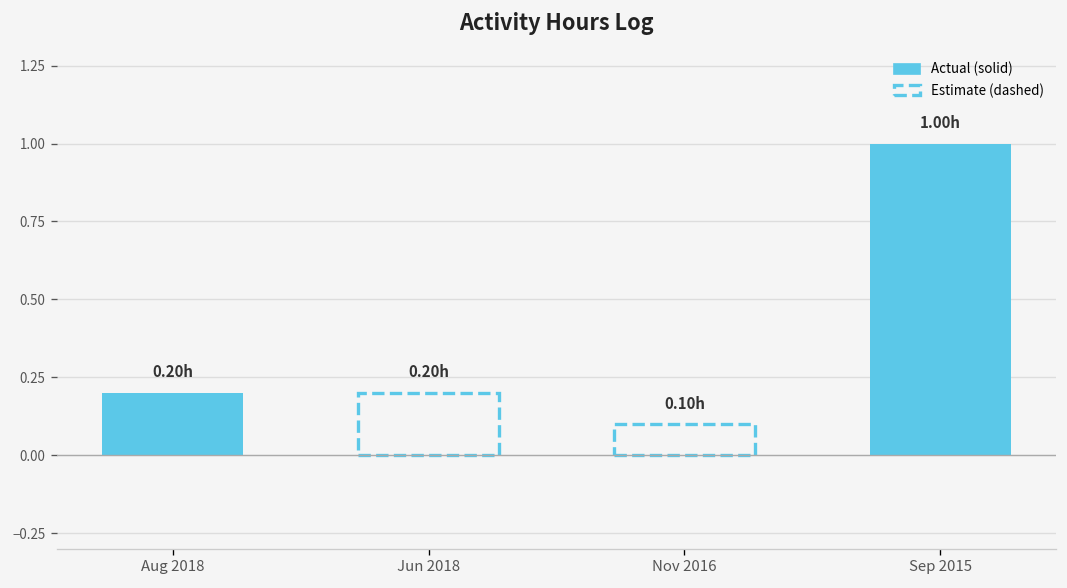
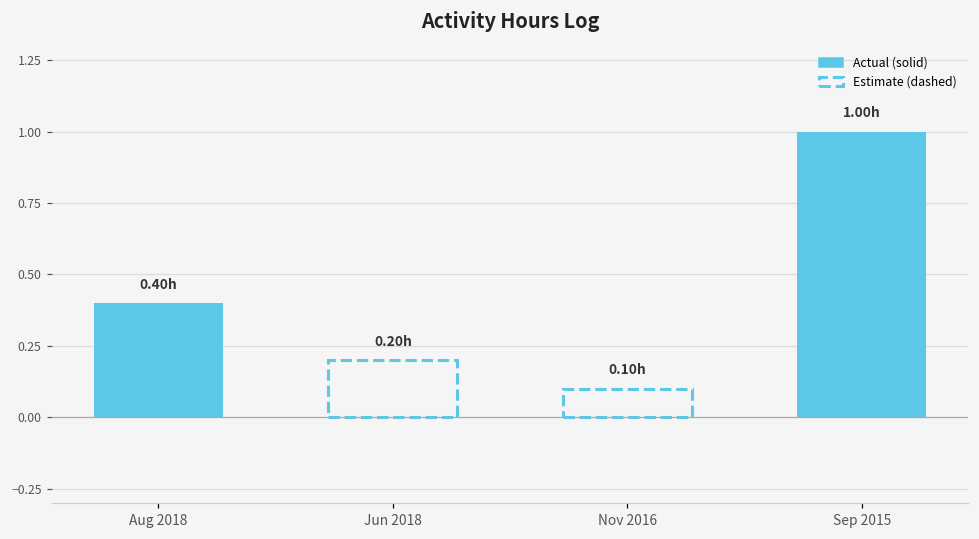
Aug 2018: 0.20h -> 0.40h
